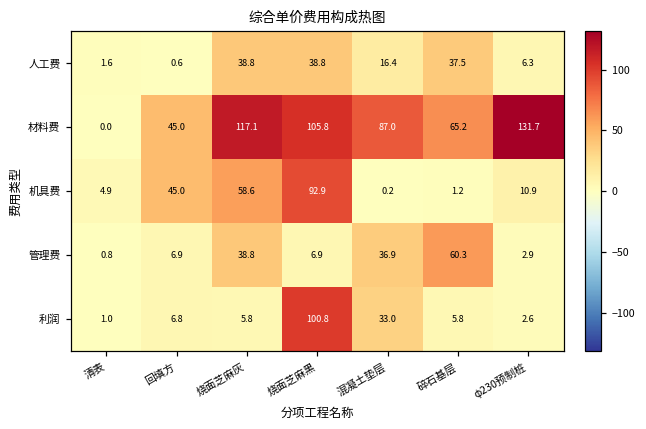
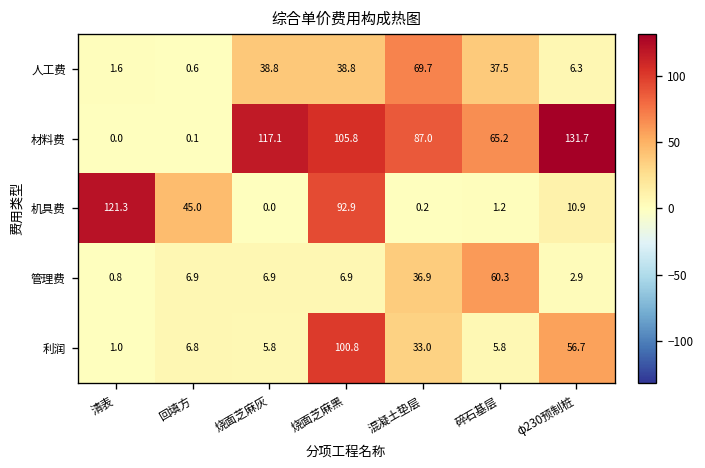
人工费, 混凝土垫层: 16.4 -> 69.7
材料费, 回填方: 45.0 -> 0.1
机具费, 清表: 4.9 -> 121.3
机具费, 烧面芝麻灰: 58.6 -> 0.0
管理费, 烧面芝麻灰: 38.8 -> 6.9
利润, φ230预制桩: 2.6 -> 56.7
